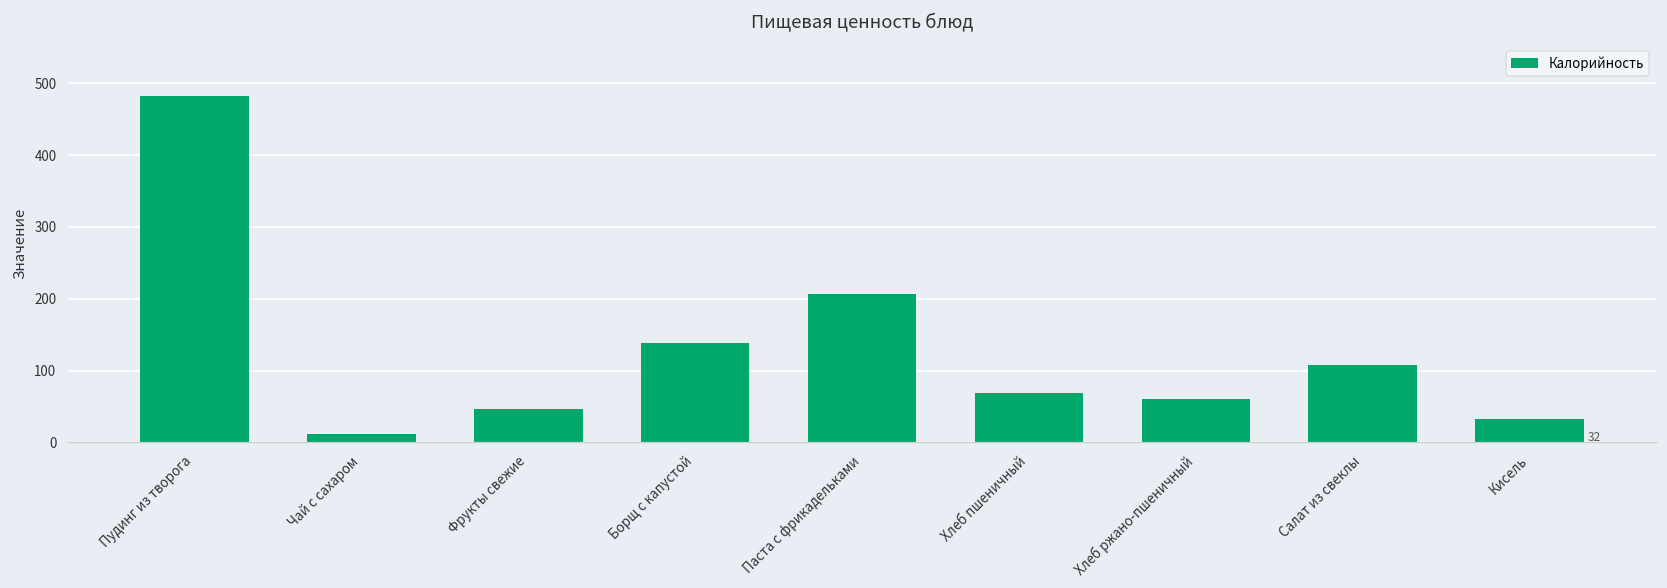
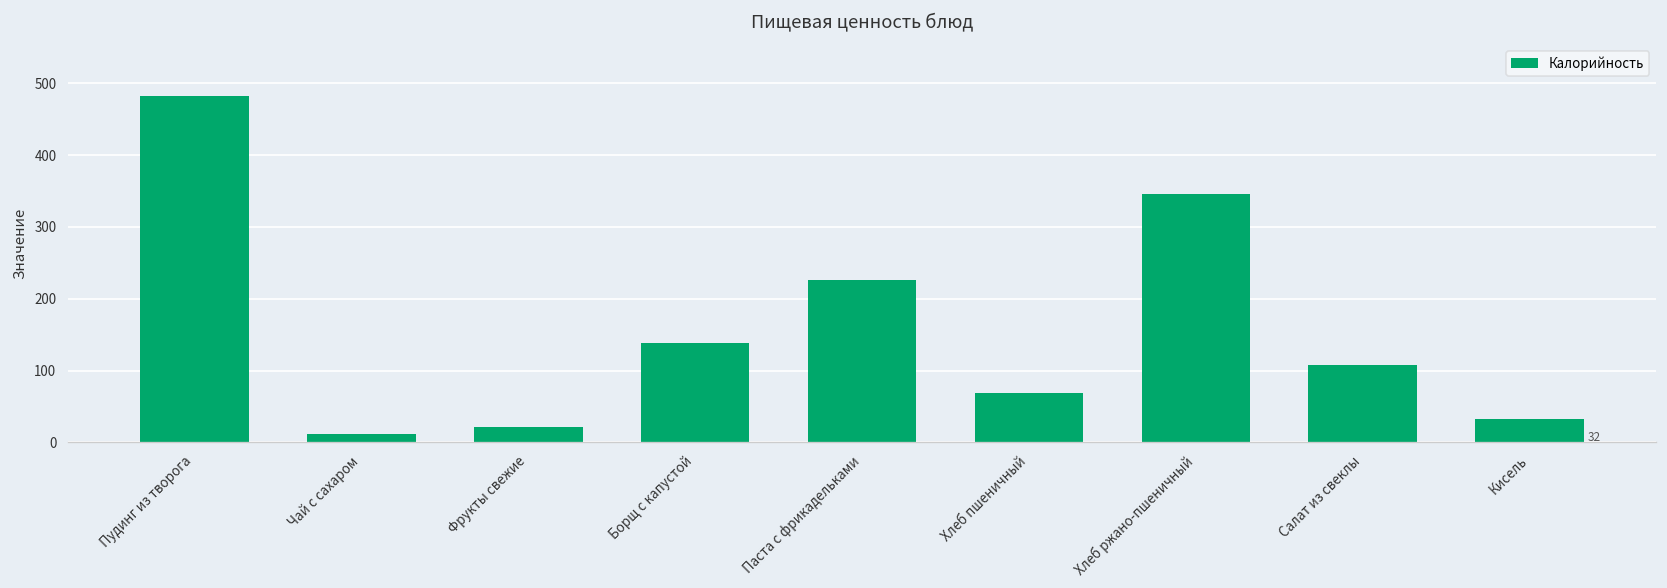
Фрукты свежие: 50 -> 20
Паста с фрикадельками: 210 -> 230
Хлеб ржано-пшеничный: 60 -> 350
